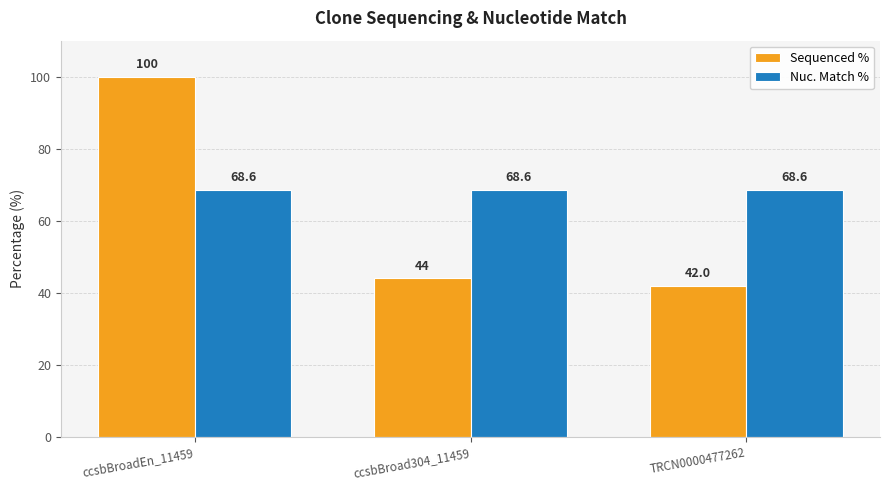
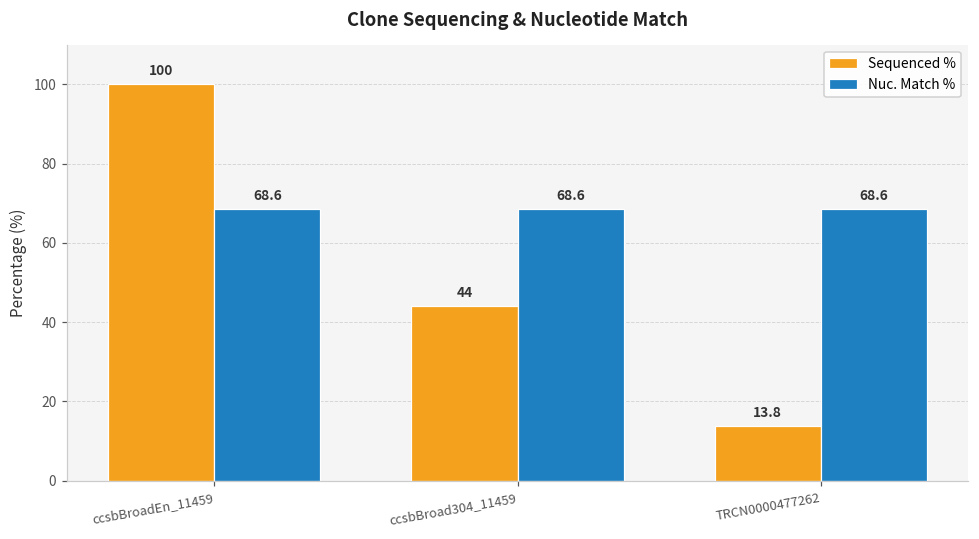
Sequenced %, TRCN0000477262: 42.0 -> 13.8
